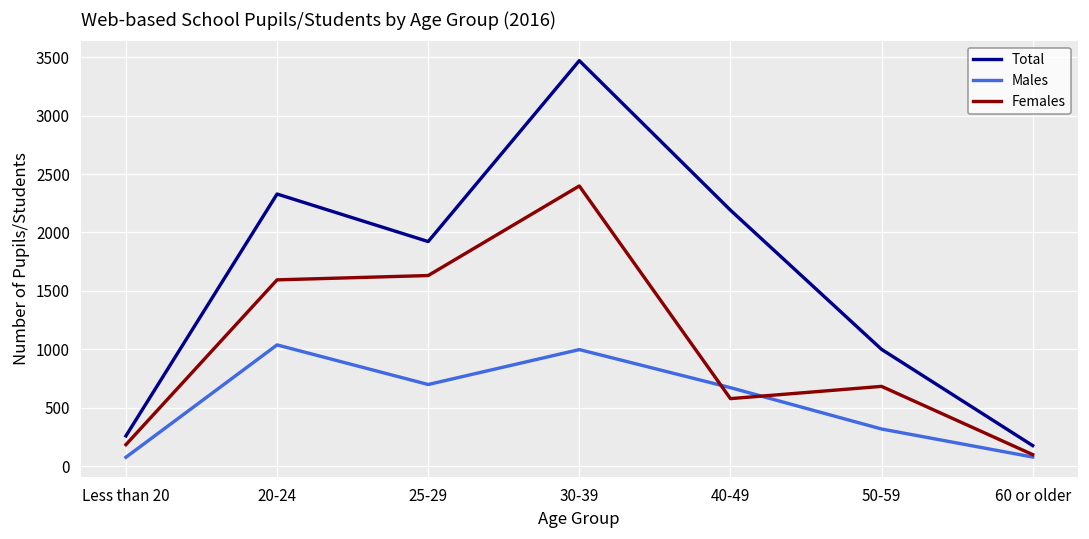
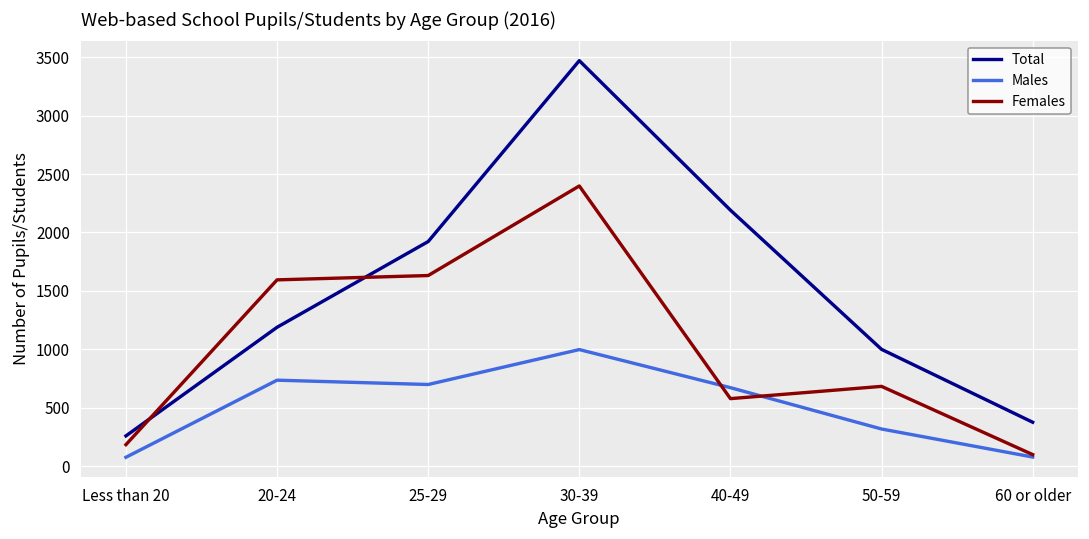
Total, 20-24: 2330 -> 1190
Males, 20-24: 1040 -> 740
Total, 60 or older: 180 -> 380
